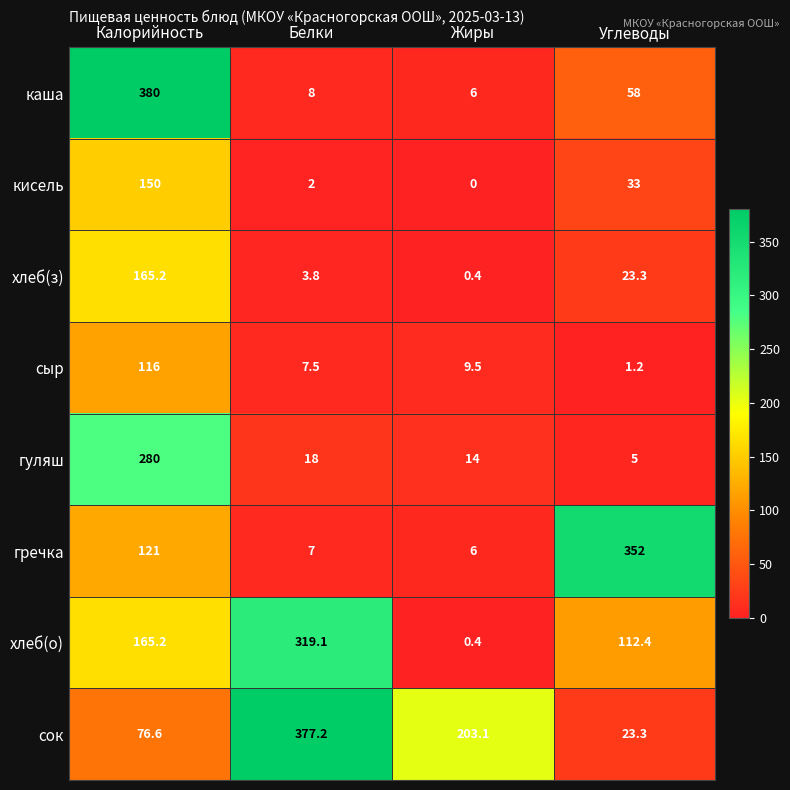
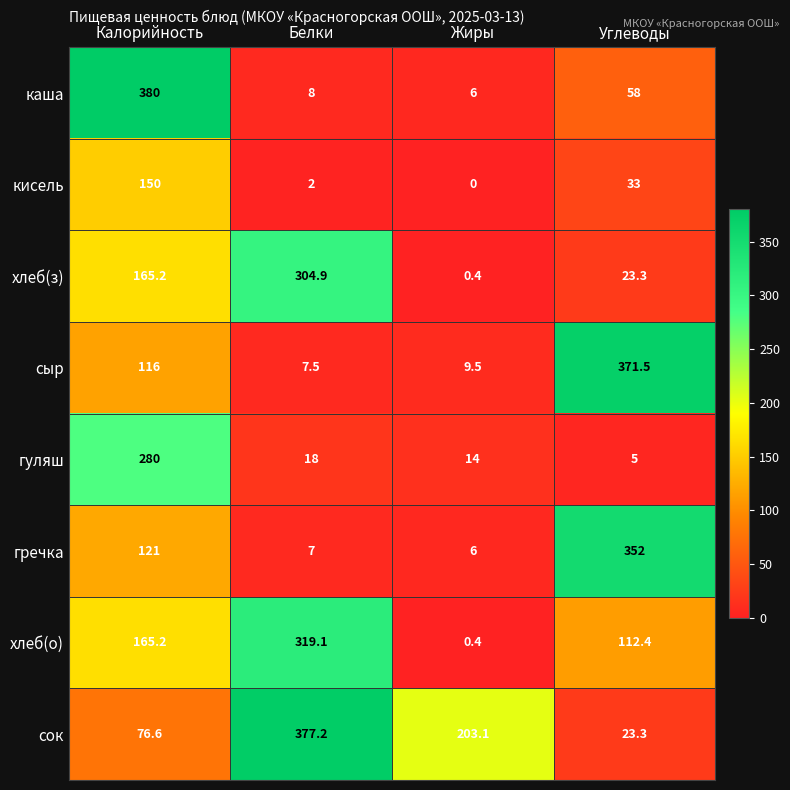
хлеб(з), Белки: 3.8 -> 304.9
сыр, Углеводы: 1.2 -> 371.5
